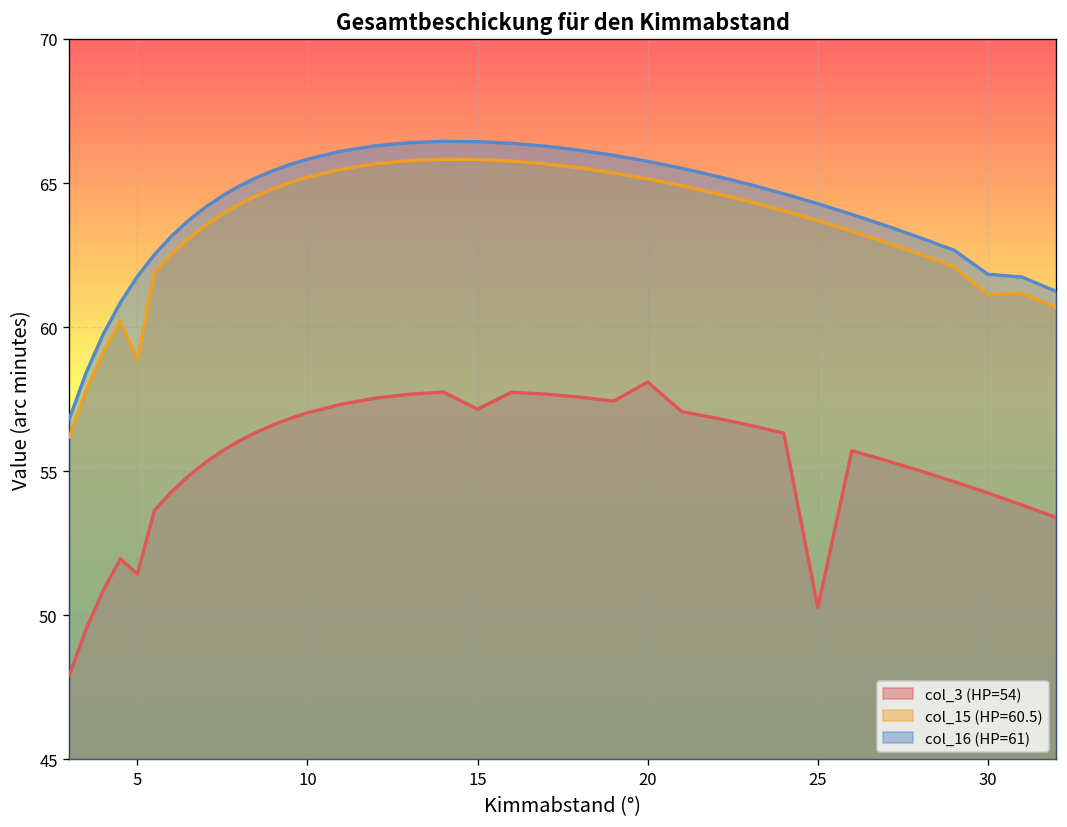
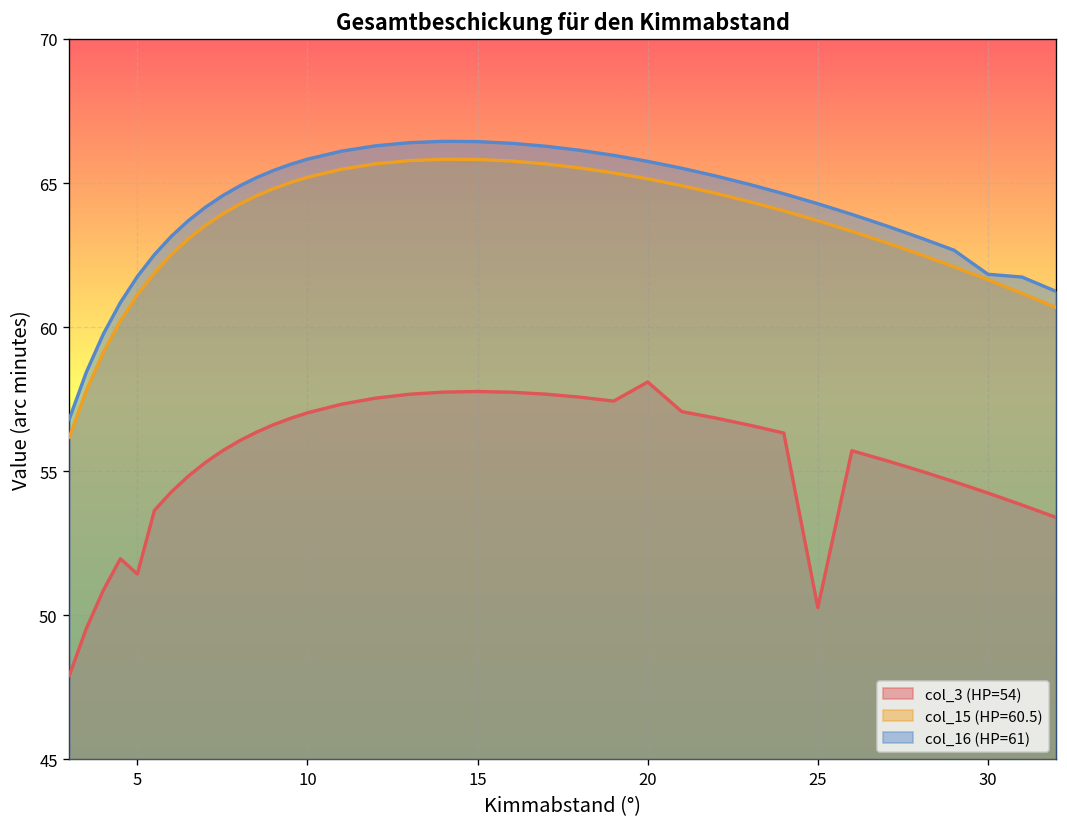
col_15 (HP=60.5), 5: 58.9 -> 61.1
col_3 (HP=54), 15: 57.2 -> 57.8
col_15 (HP=60.5), 30: 61.1 -> 61.6
